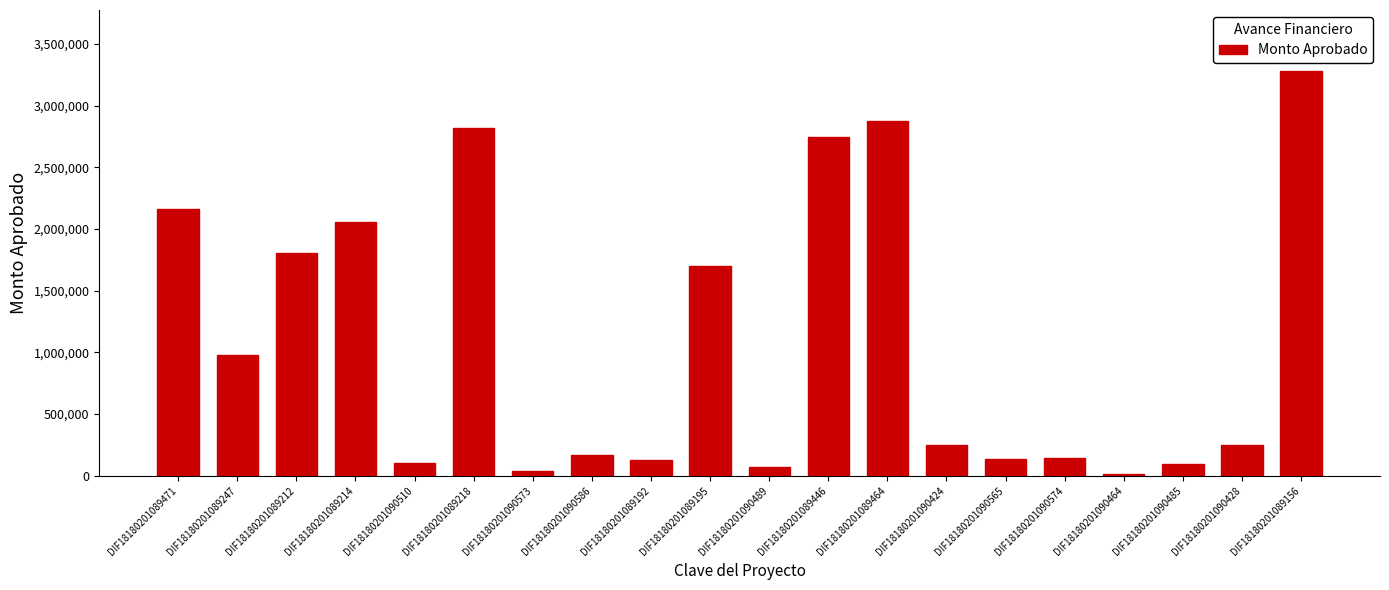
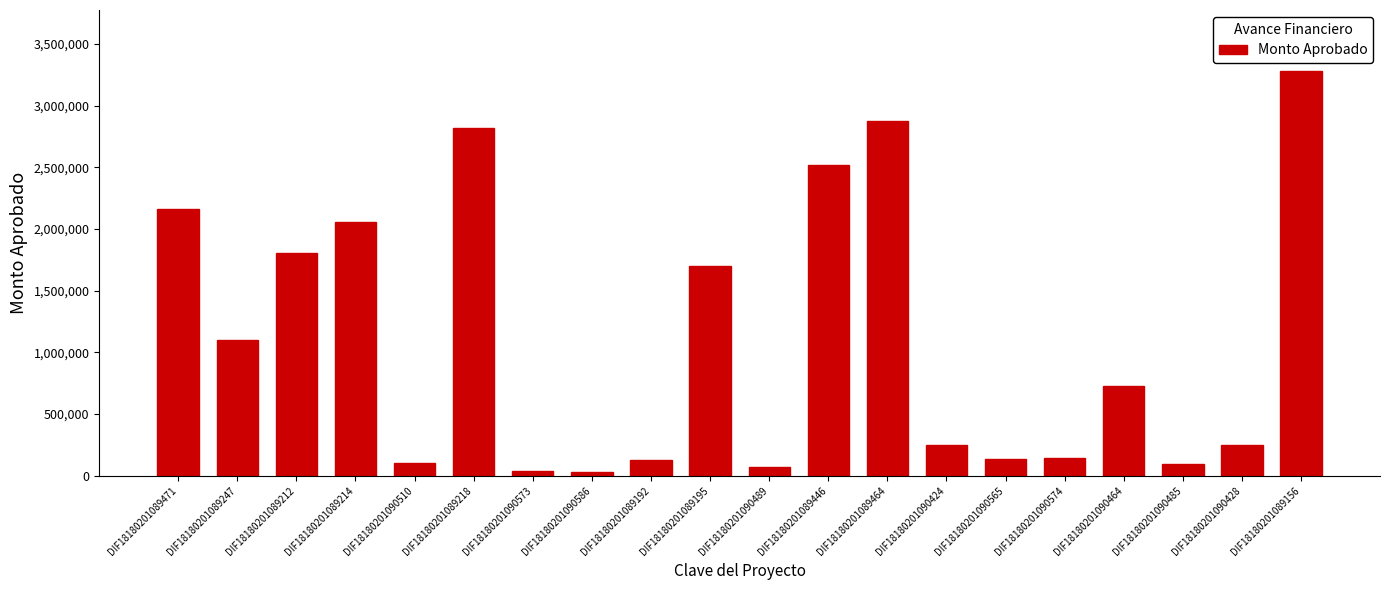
DIF18180201089247: 980,000 -> 1,100,000
DIF18180201090586: 170,000 -> 30,000
DIF18180201089446: 2,750,000 -> 2,520,000
DIF18180201090464: 10,000 -> 730,000
